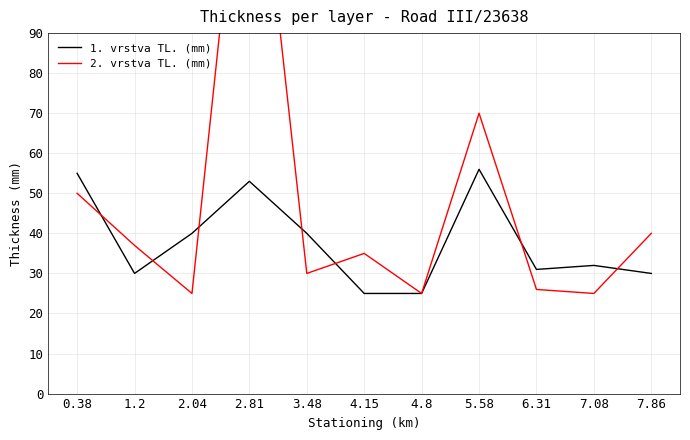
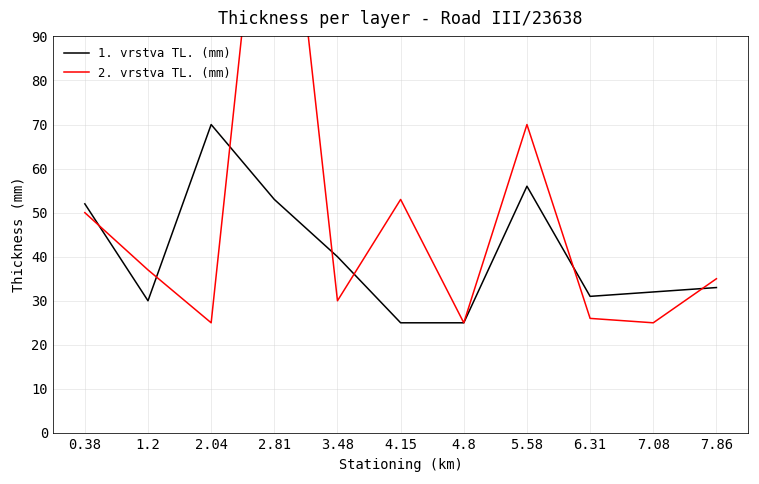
1. vrstva TL. (mm), 0.38: 55 -> 52
1. vrstva TL. (mm), 2.04: 40 -> 70
2. vrstva TL. (mm), 4.15: 35 -> 53
1. vrstva TL. (mm), 7.86: 30 -> 33
2. vrstva TL. (mm), 7.86: 40 -> 35
